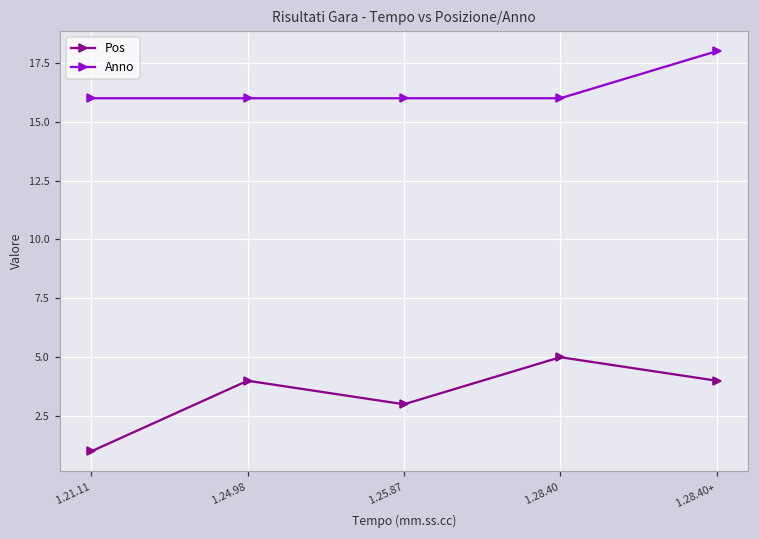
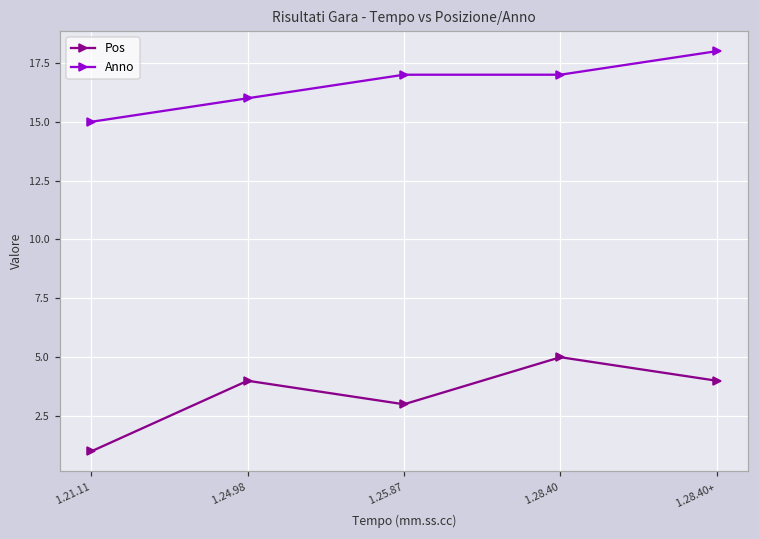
Anno, 1.21.11: 16 -> 15
Anno, 1.25.87: 16 -> 17
Anno, 1.28.40: 16 -> 17
